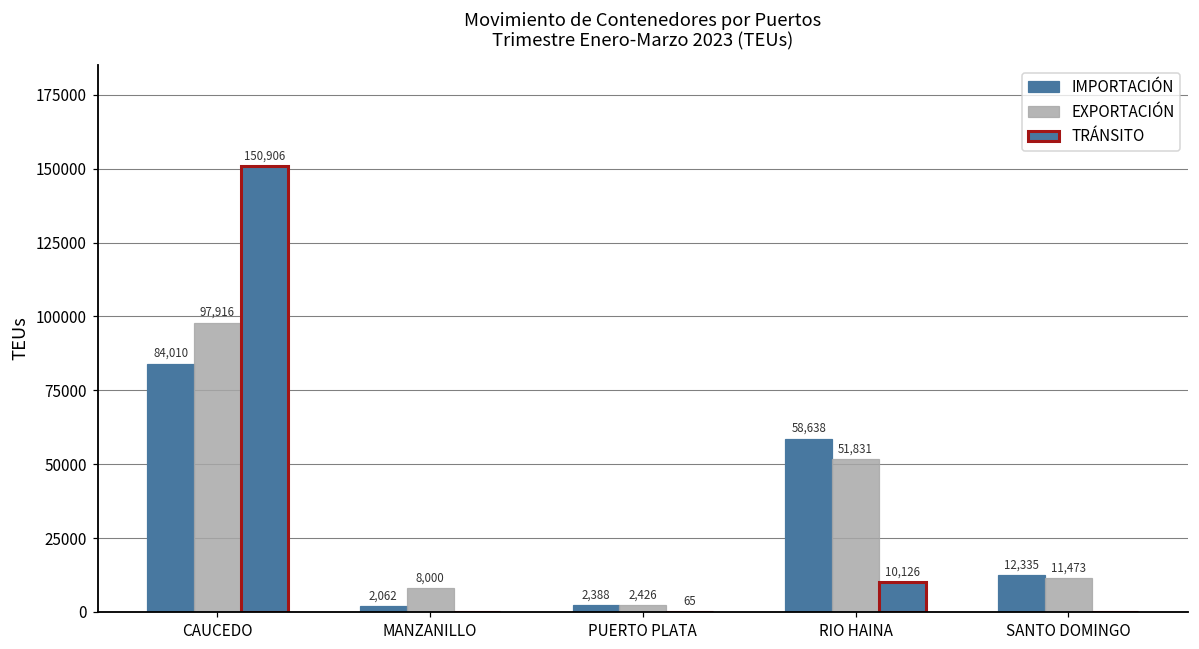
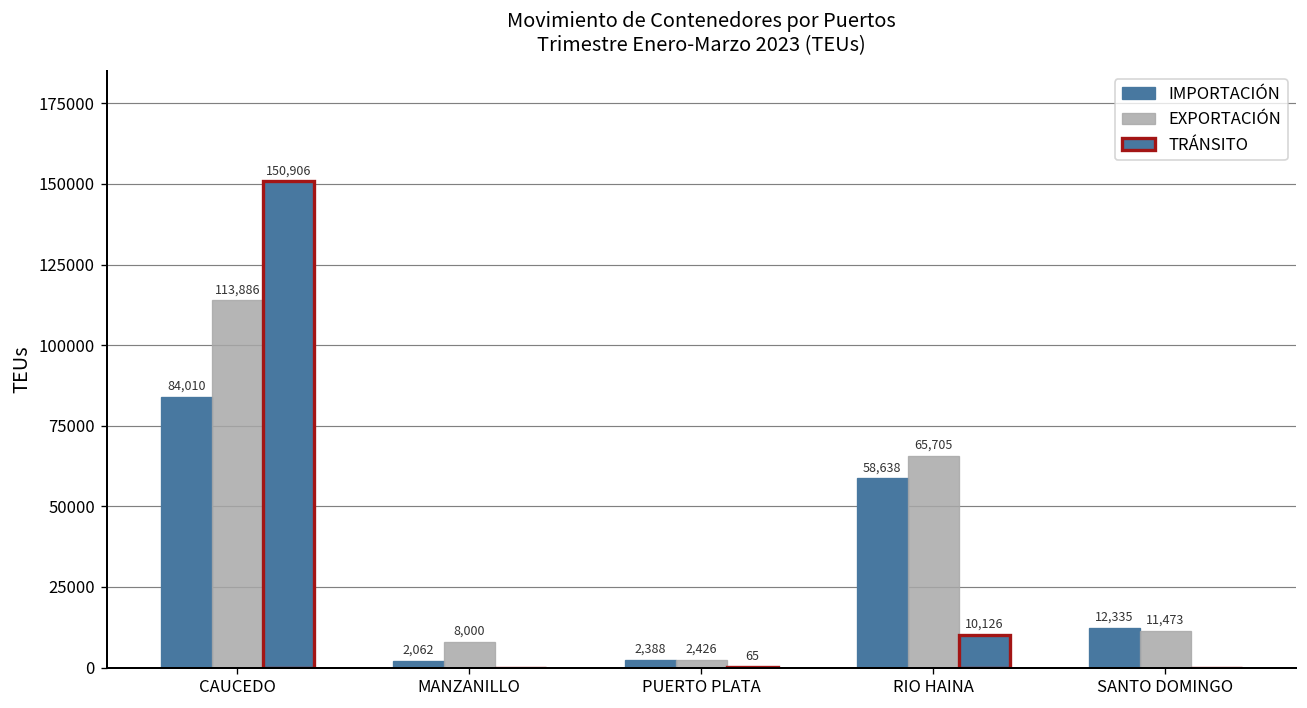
EXPORTACIÓN, CAUCEDO: 97,916 -> 113,886
EXPORTACIÓN, RIO HAINA: 51,831 -> 65,705
